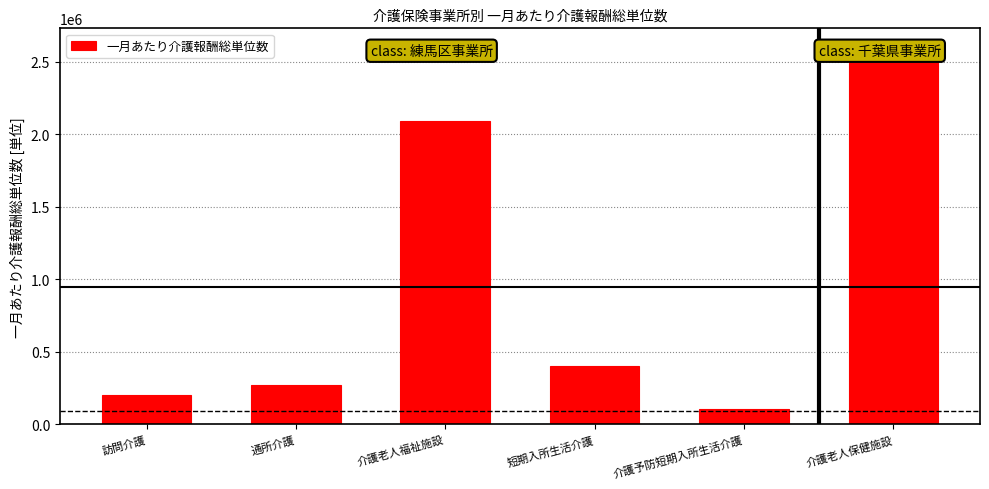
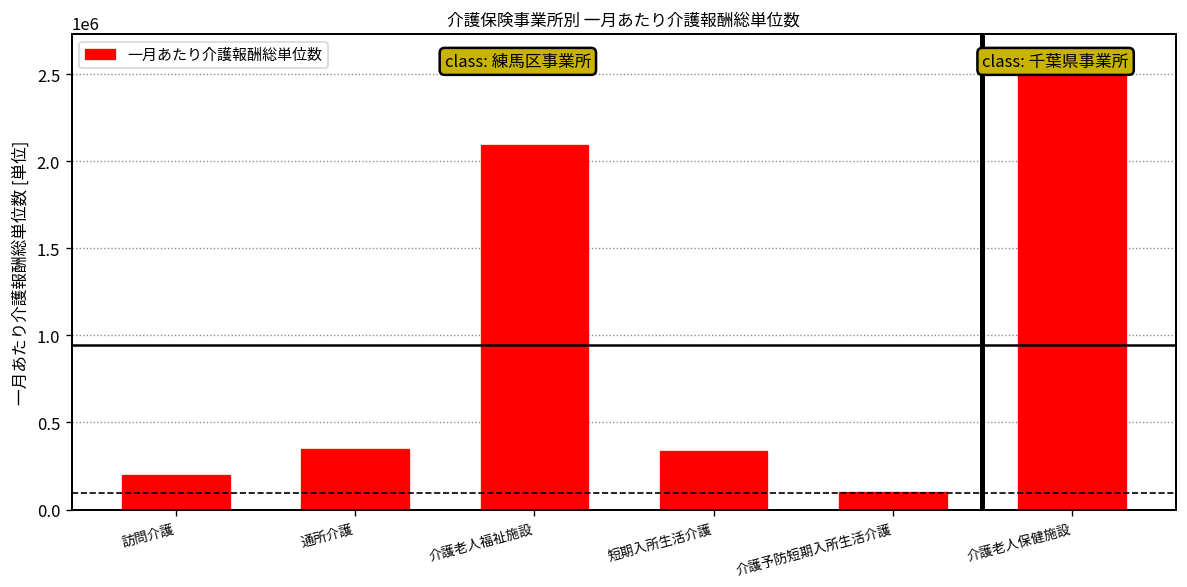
通所介護: 270000 -> 350000
短期入所生活介護: 400000 -> 330000
